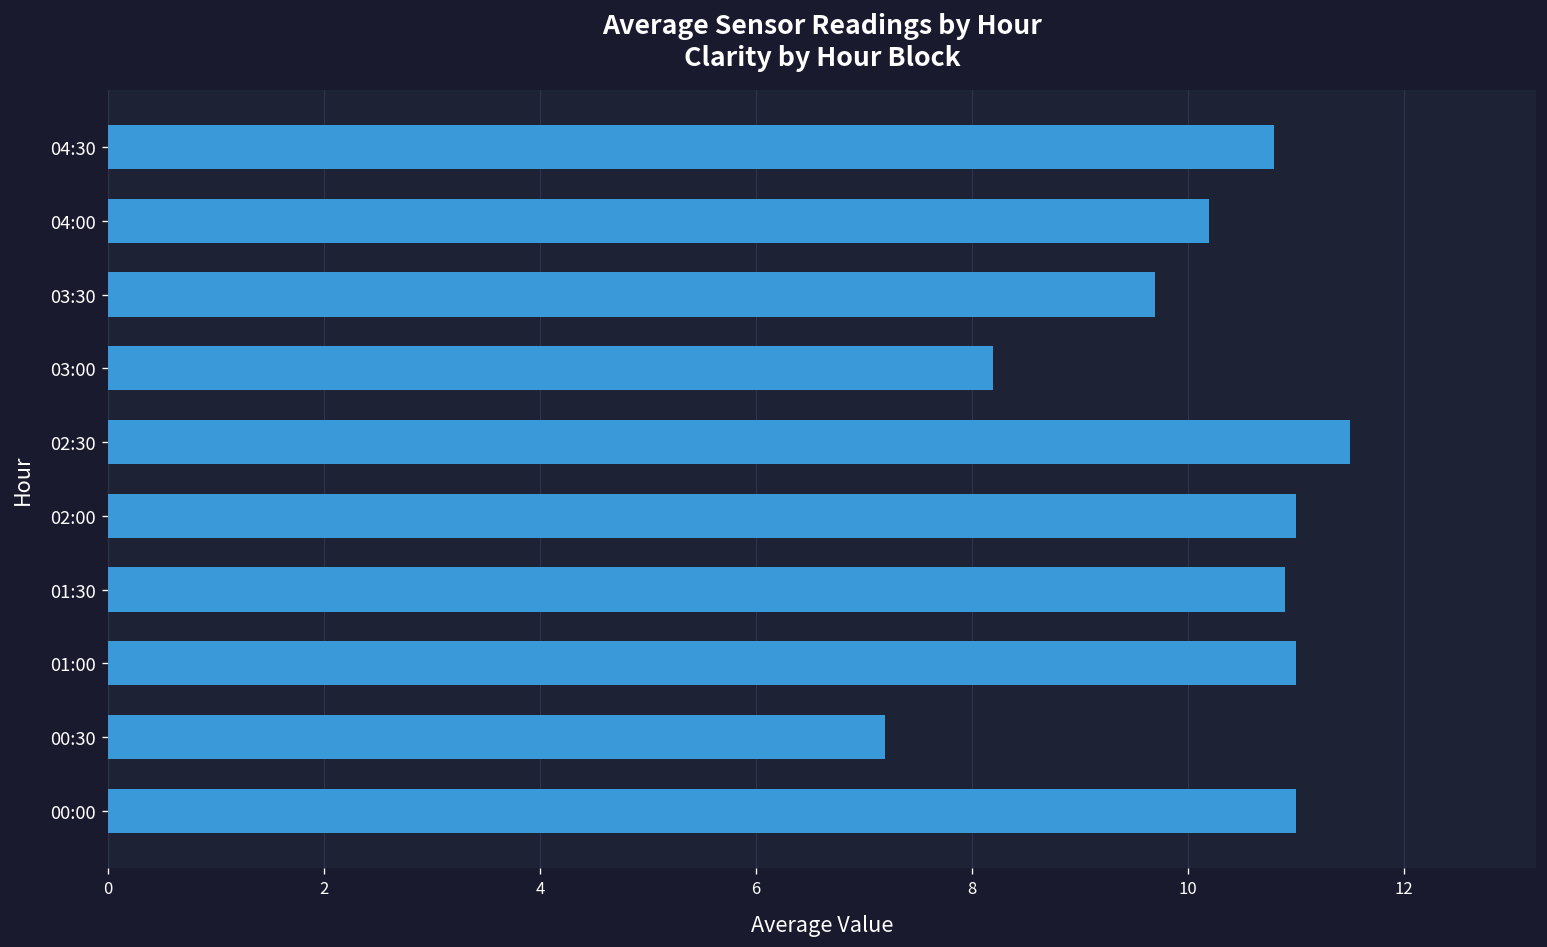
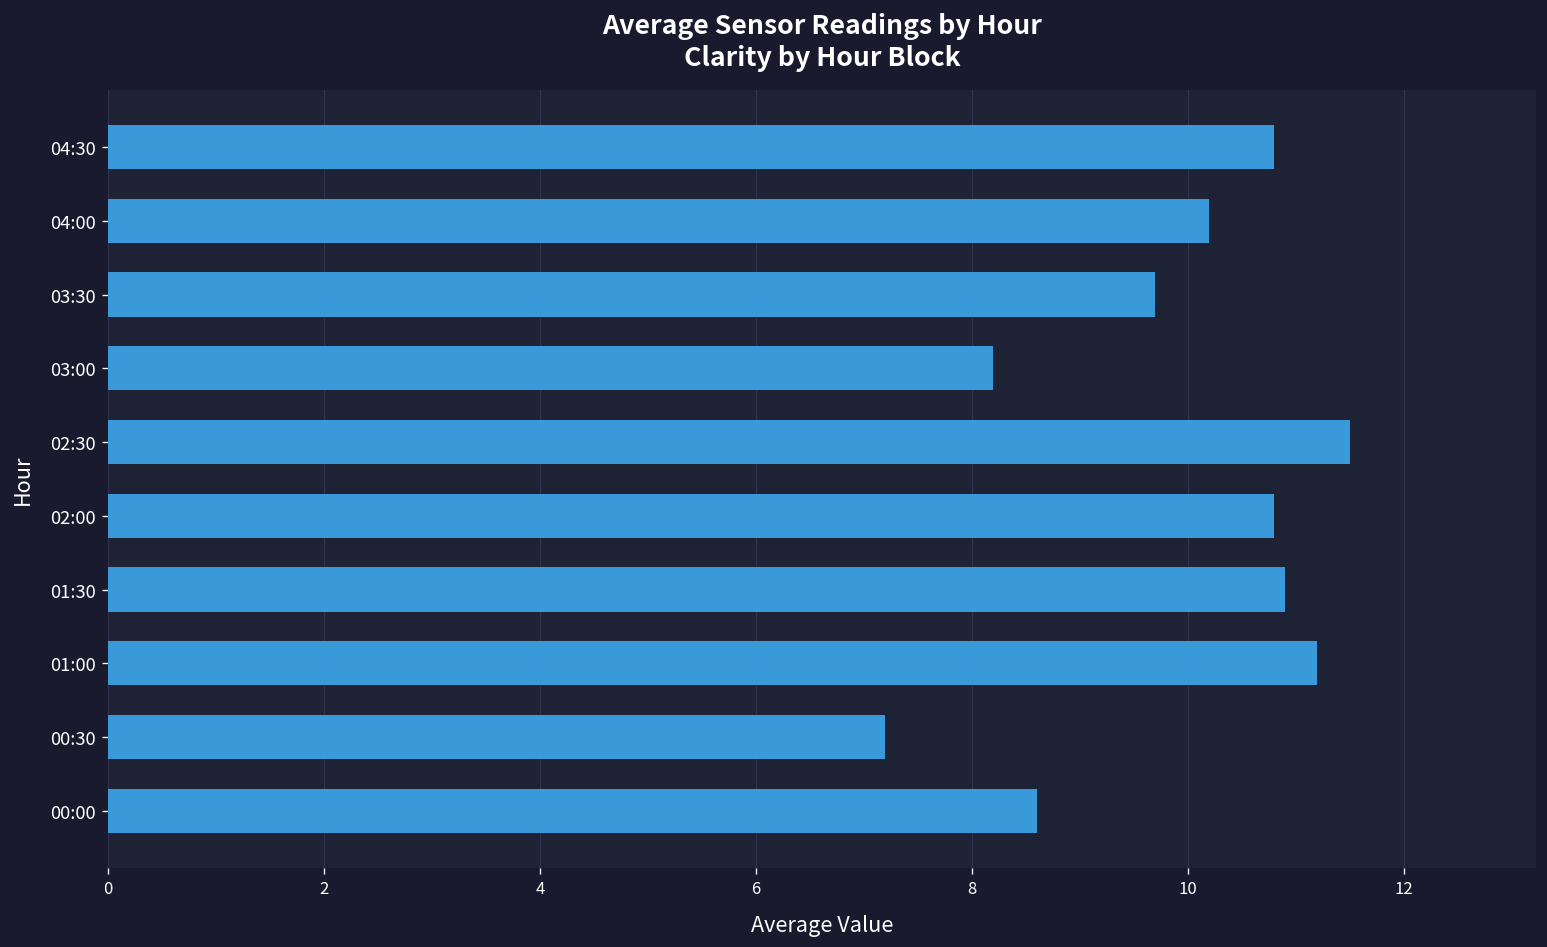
02:00: 11.0 -> 10.8
01:00: 11.0 -> 11.2
00:00: 11.0 -> 8.6
